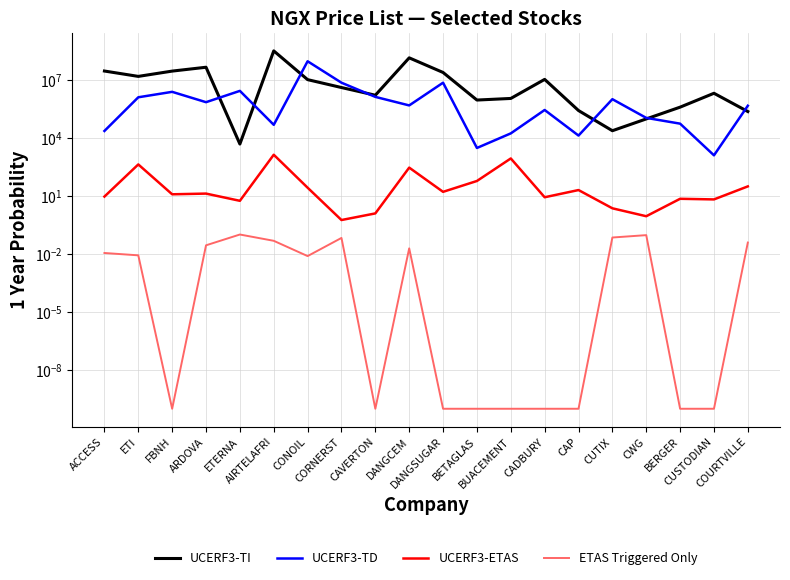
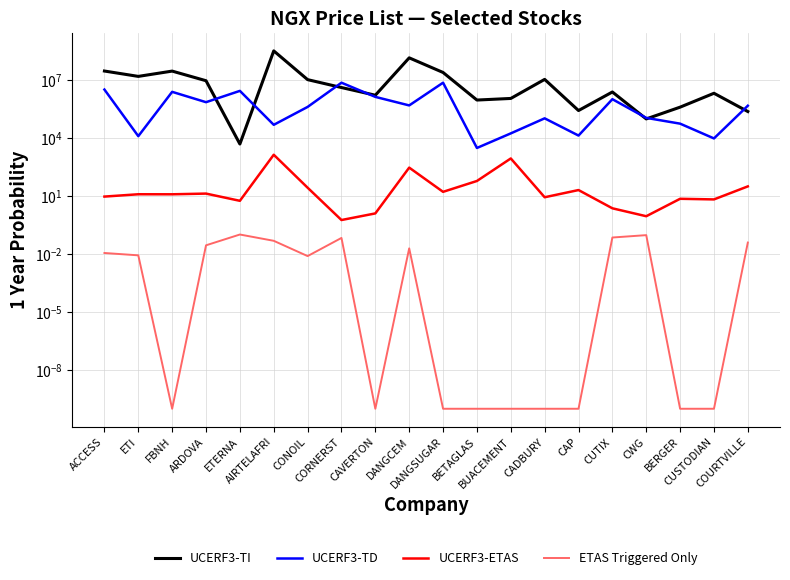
UCERF3-TD, ACCESS: 20000 -> 3000000
UCERF3-TD, ETI: 1000000 -> 10000
UCERF3-ETAS, ETI: 400 -> 10
UCERF3-TI, ARDOVA: 40000000 -> 10000000
UCERF3-TD, CONOIL: 100000000 -> 400000
UCERF3-TD, CADBURY: 300000 -> 100000
UCERF3-TI, CUTIX: 20000 -> 2000000
UCERF3-TD, CUSTODIAN: 1000 -> 10000
